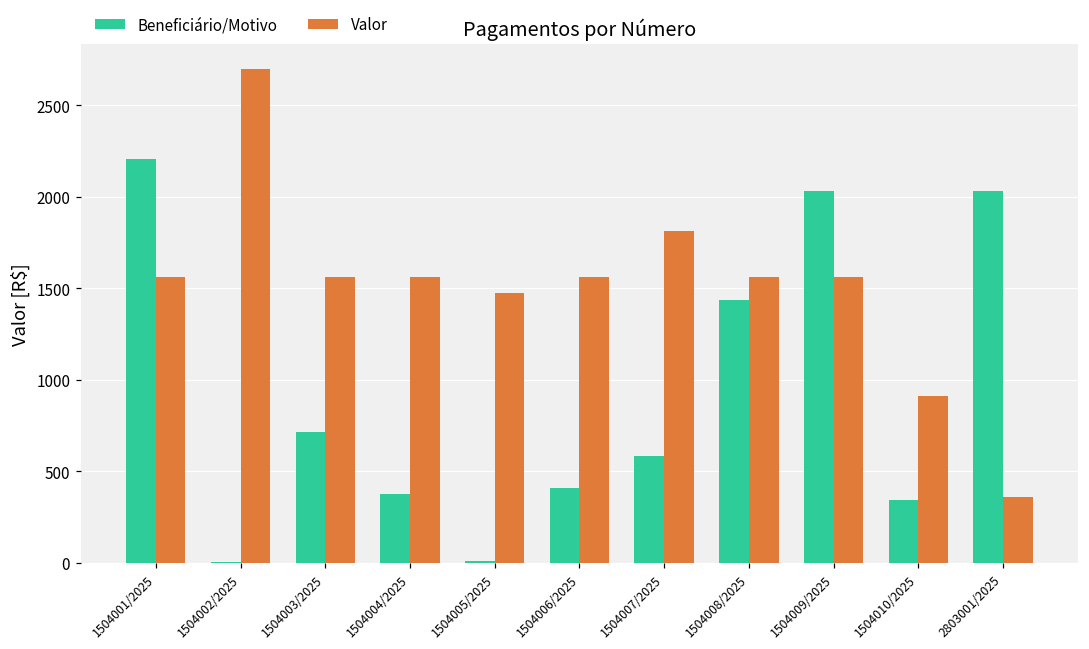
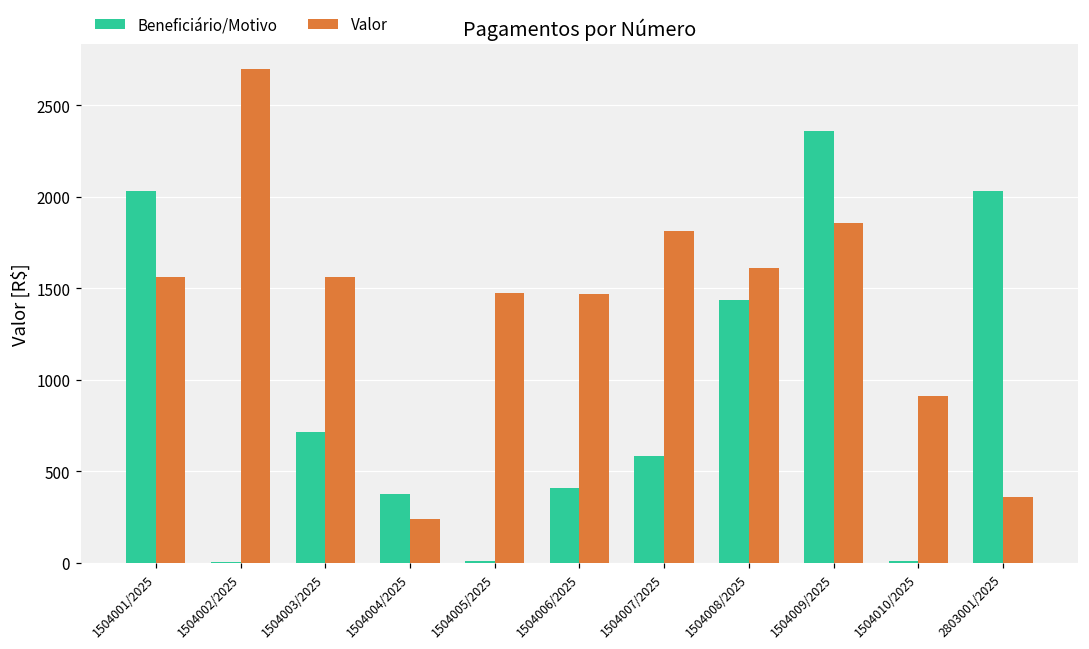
Beneficiário/Motivo, 1504001/2025: 2210 -> 2030
Valor, 1504004/2025: 1560 -> 240
Valor, 1504006/2025: 1560 -> 1470
Valor, 1504008/2025: 1560 -> 1610
Beneficiário/Motivo, 1504009/2025: 2030 -> 2360
Valor, 1504009/2025: 1560 -> 1860
Beneficiário/Motivo, 1504010/2025: 350 -> 10
